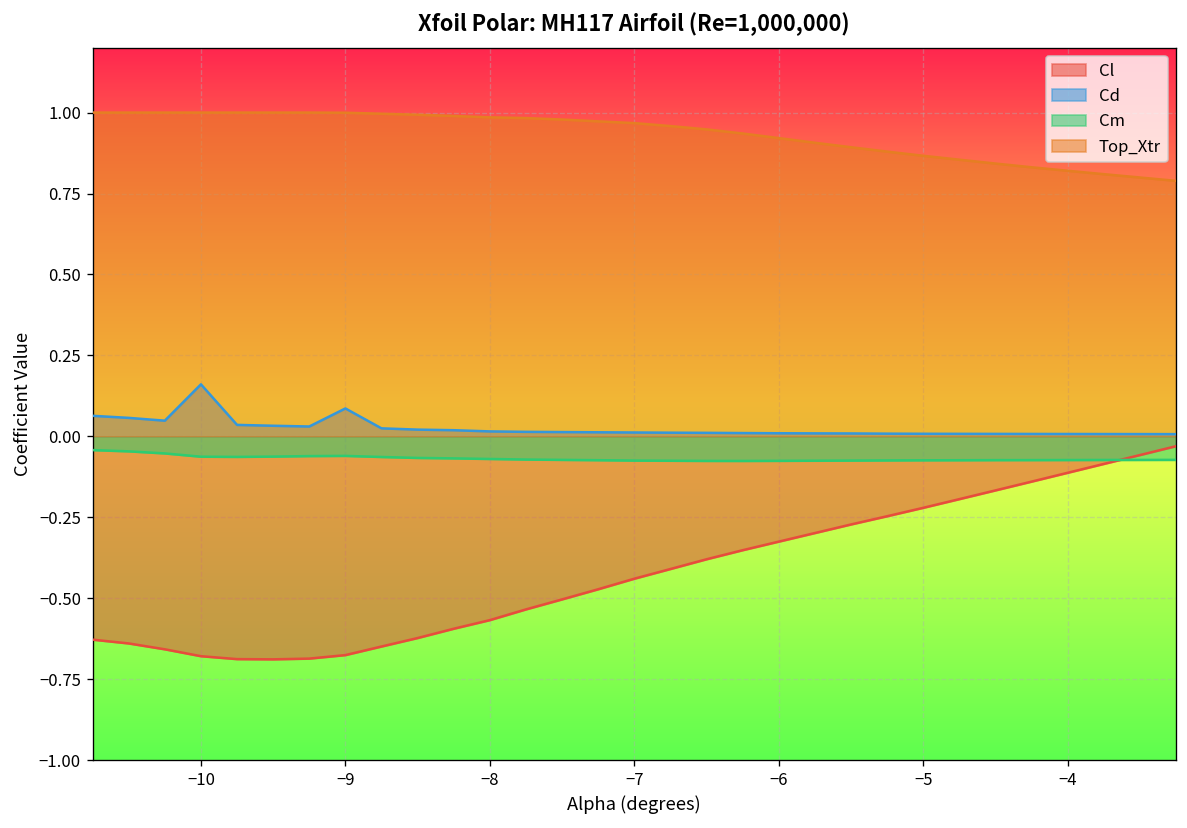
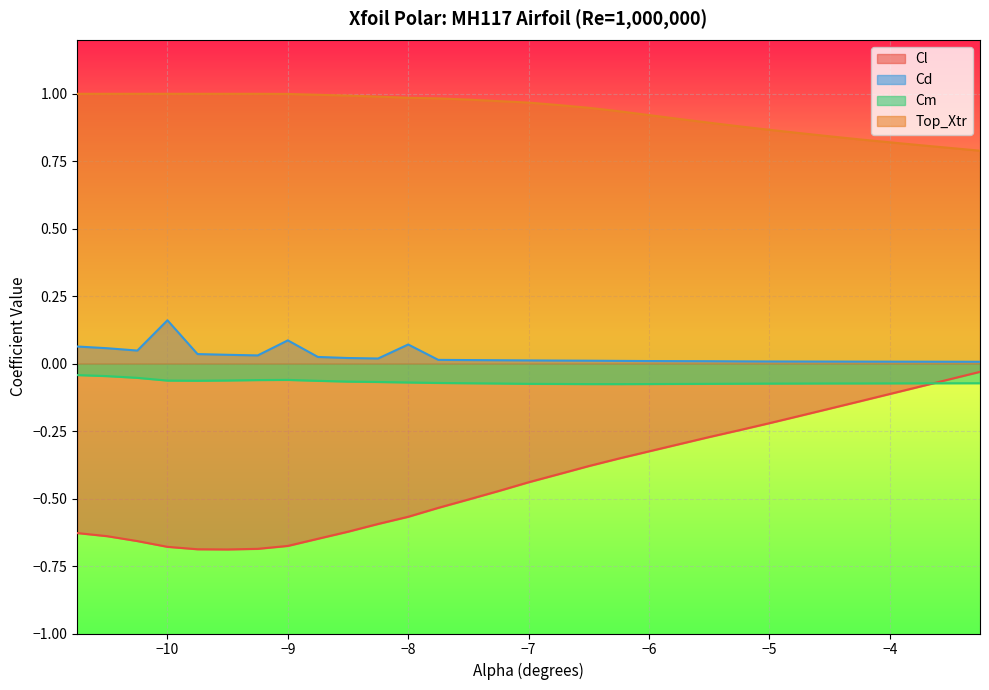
Cd, −8: 0.02 -> 0.07
